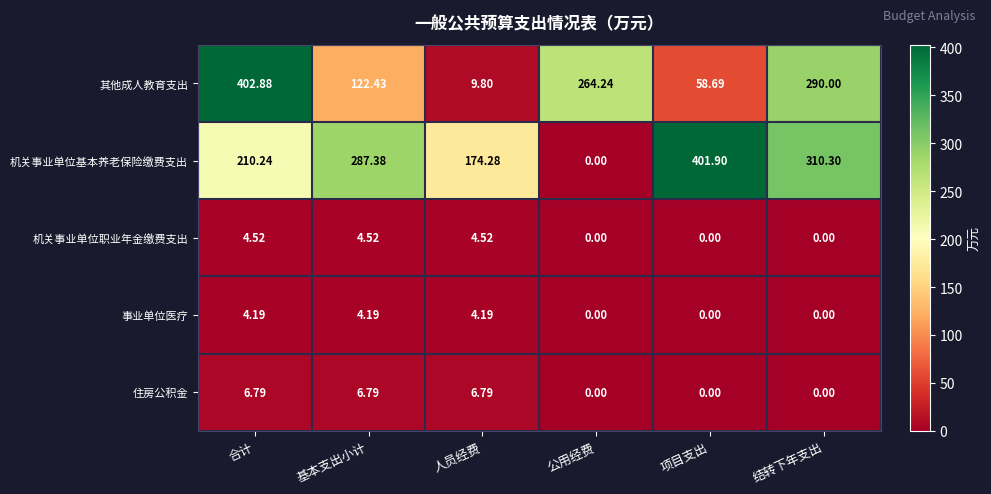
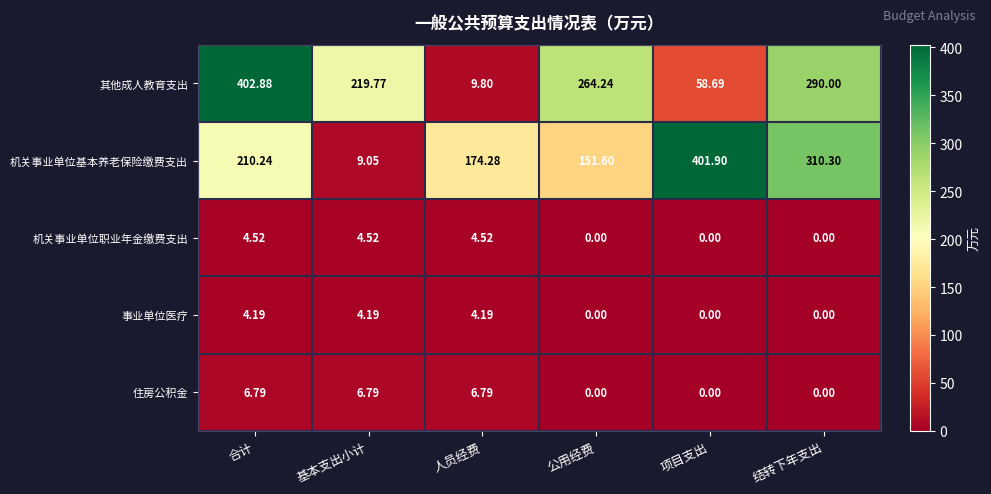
其他成人教育支出, 基本支出小计: 122.43 -> 219.77
机关事业单位基本养老保险缴费支出, 基本支出小计: 287.38 -> 9.05
机关事业单位基本养老保险缴费支出, 公用经费: 0.00 -> 151.60
